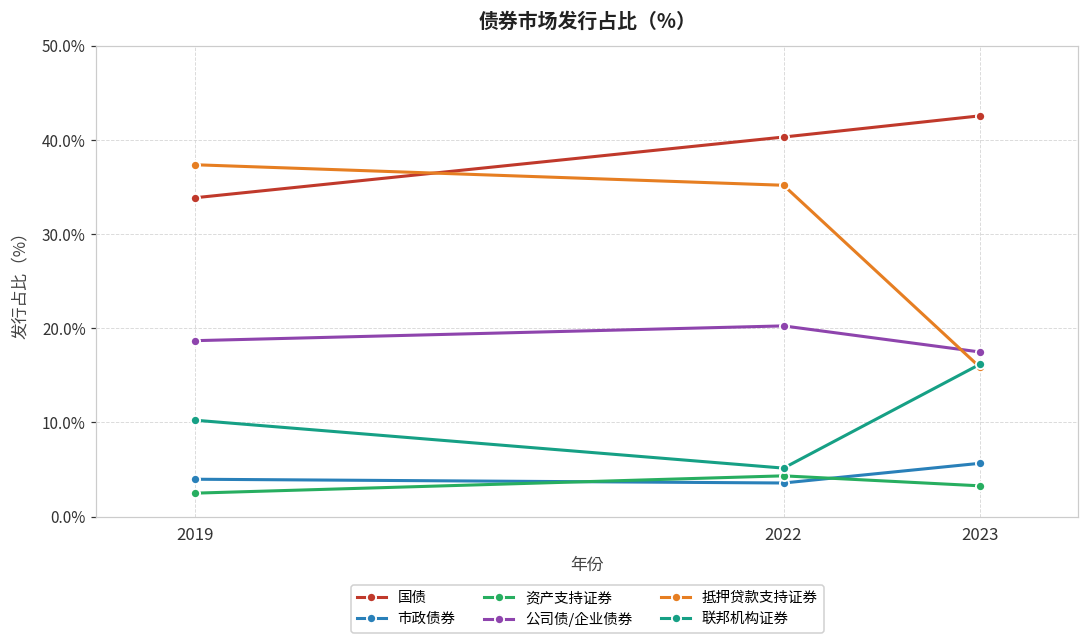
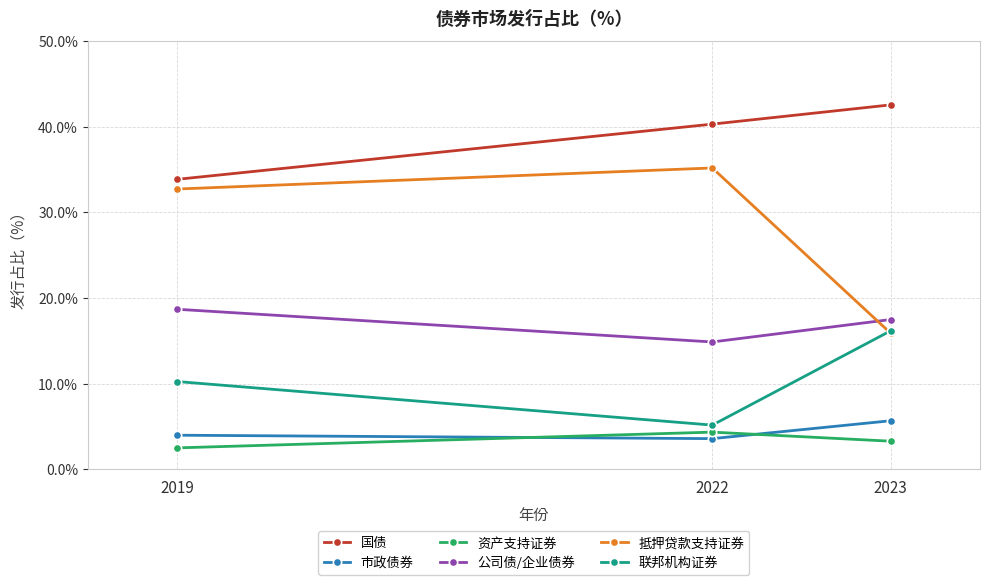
抵押贷款支持证券, 2019: 37% -> 33%
公司债/企业债券, 2022: 20% -> 15%
